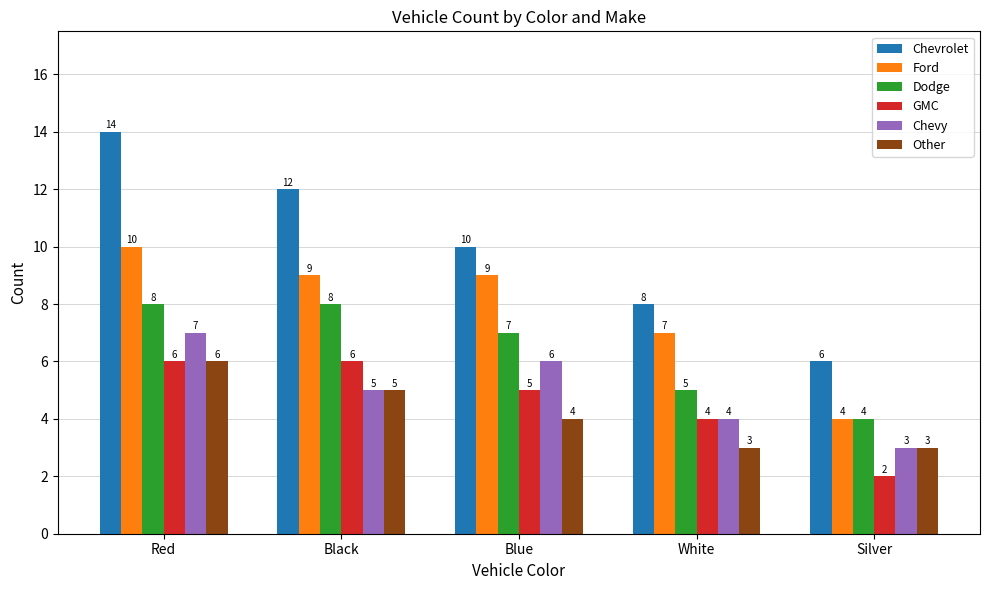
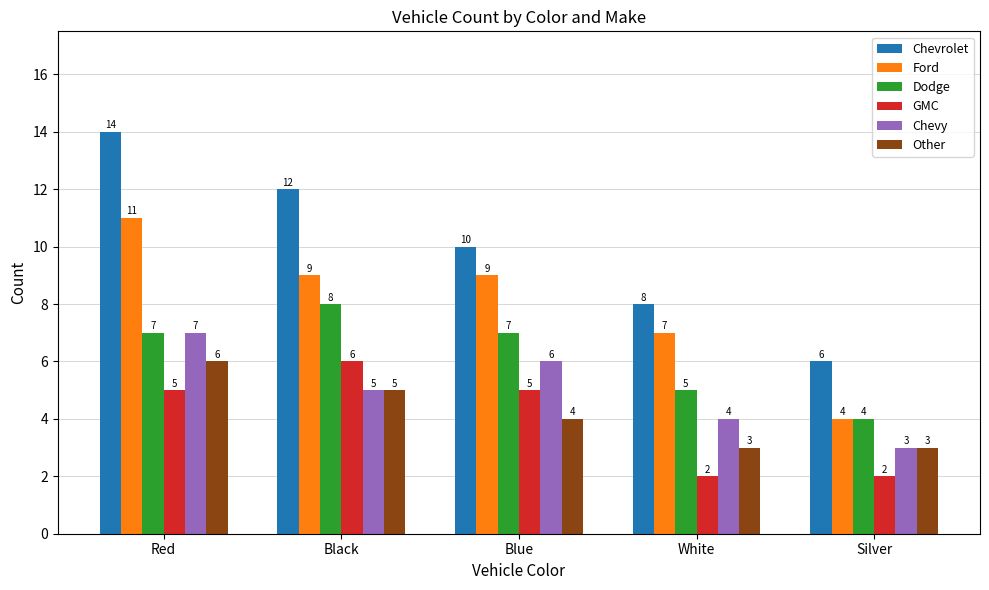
Ford, Red: 10 -> 11
Dodge, Red: 8 -> 7
GMC, Red: 6 -> 5
GMC, White: 4 -> 2
